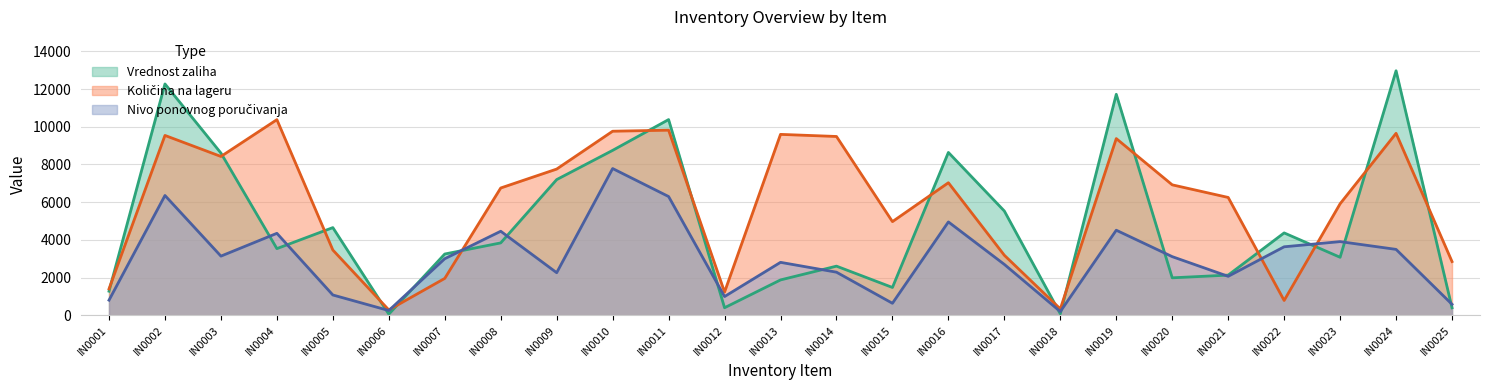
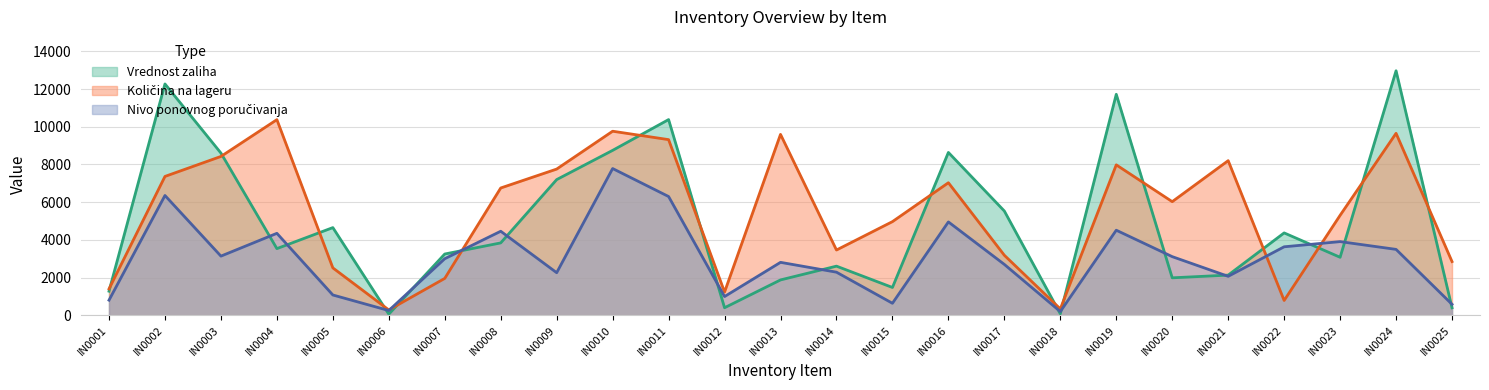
Količina na lageru, IN0002: 9500 -> 7400
Količina na lageru, IN0005: 3500 -> 2500
Količina na lageru, IN0011: 9800 -> 9300
Količina na lageru, IN0014: 9500 -> 3500
Količina na lageru, IN0019: 9400 -> 8000
Količina na lageru, IN0020: 6900 -> 6000
Količina na lageru, IN0021: 6300 -> 8200
Količina na lageru, IN0023: 5900 -> 5300
